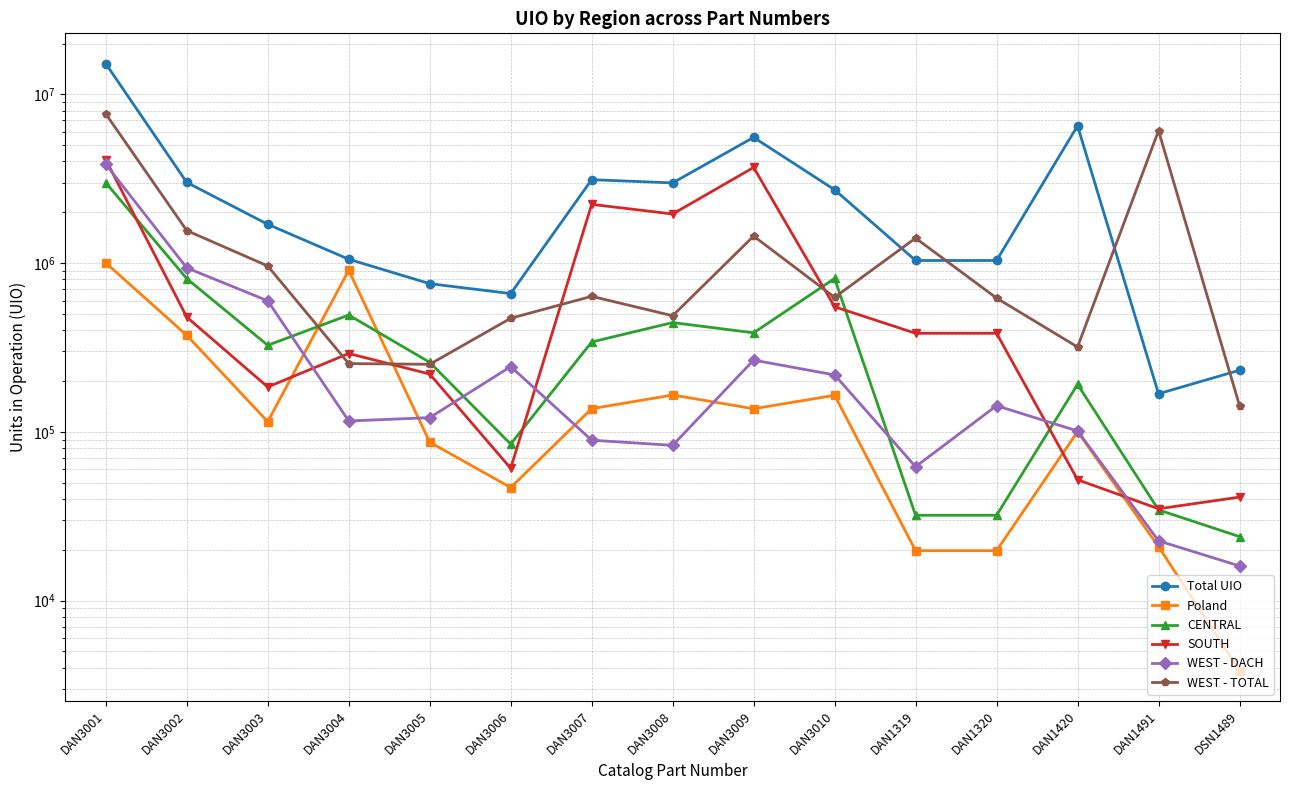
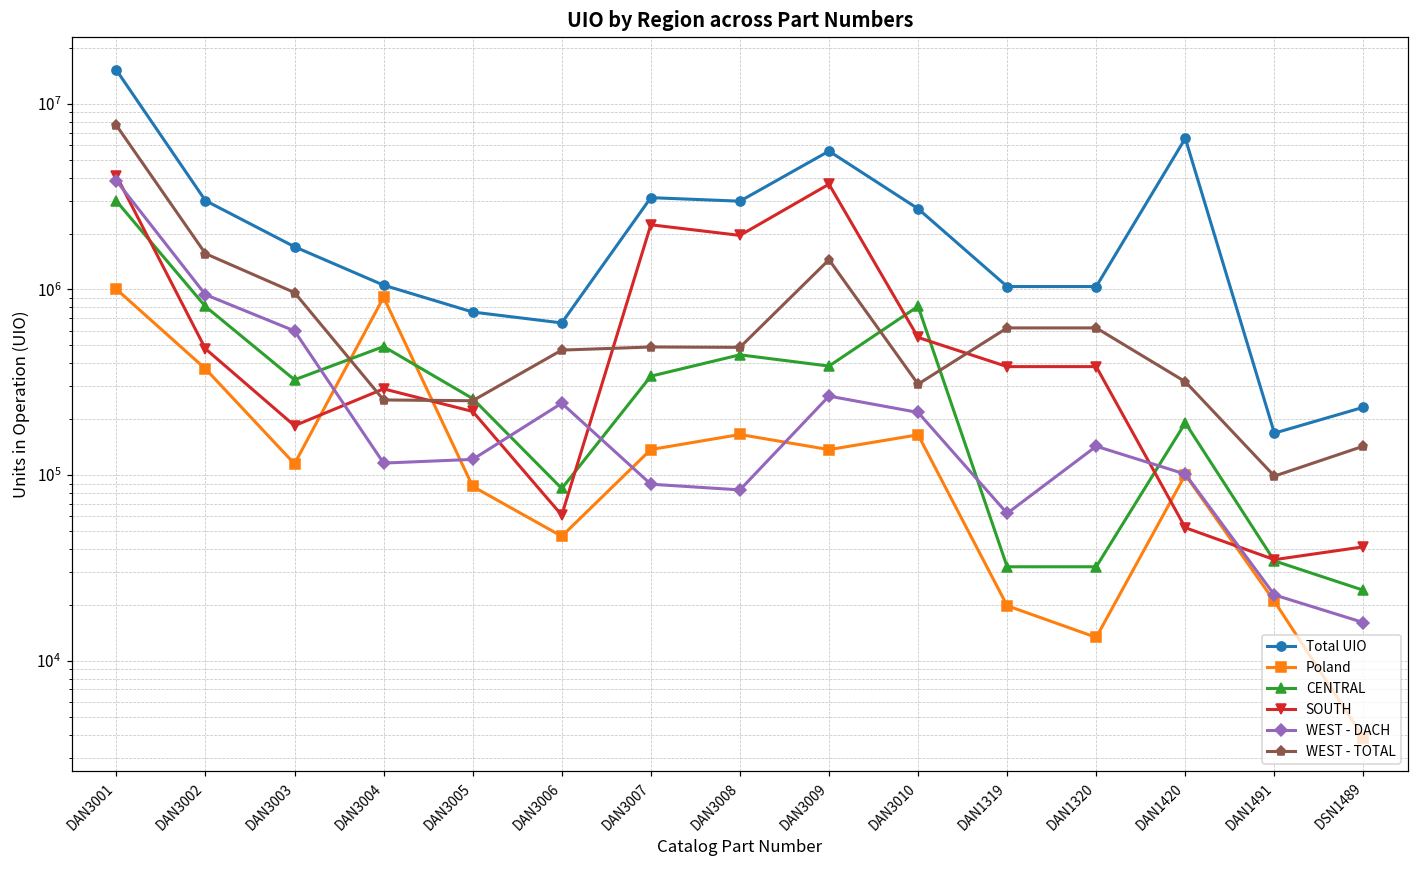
WEST - TOTAL, DAN3007: 640000 -> 490000
WEST - TOTAL, DAN3010: 630000 -> 310000
WEST - TOTAL, DAN1319: 1400000 -> 620000
Poland, DAN1320: 20000 -> 13000
WEST - TOTAL, DAN1491: 6100000 -> 100000
